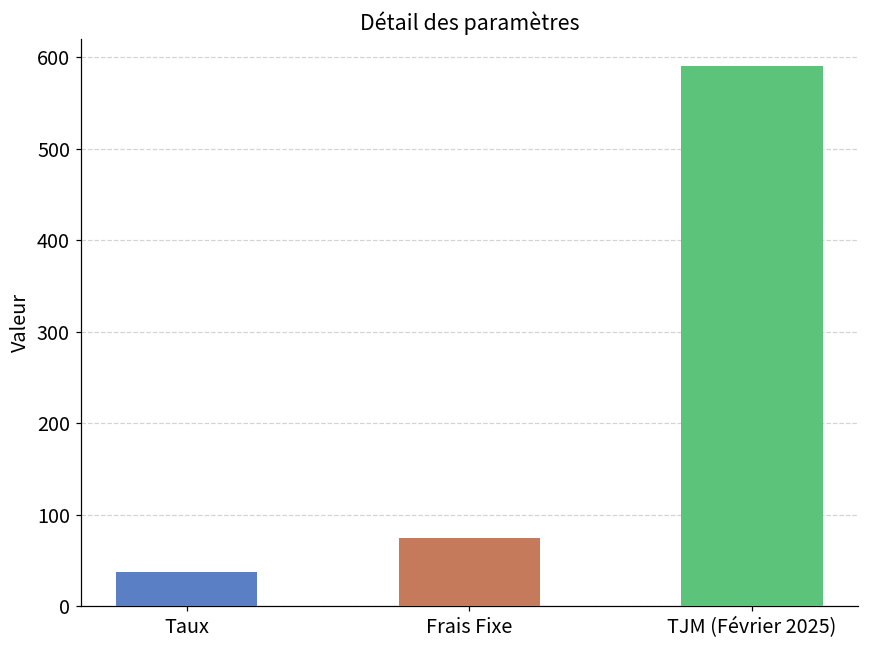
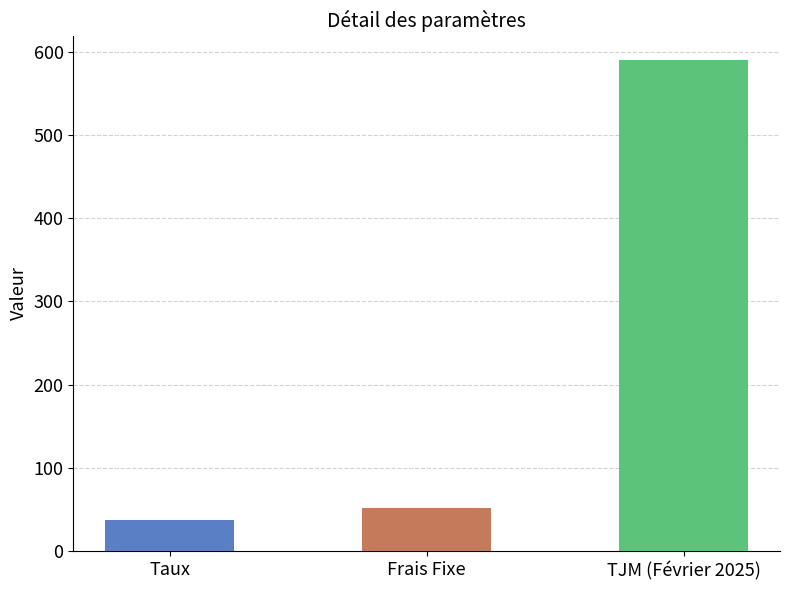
Frais Fixe: 80 -> 50
